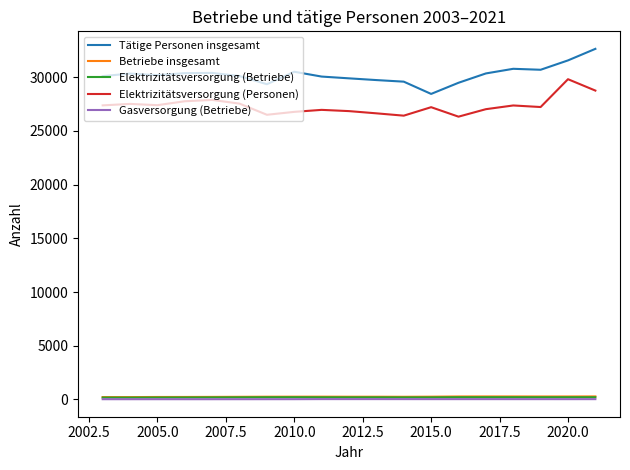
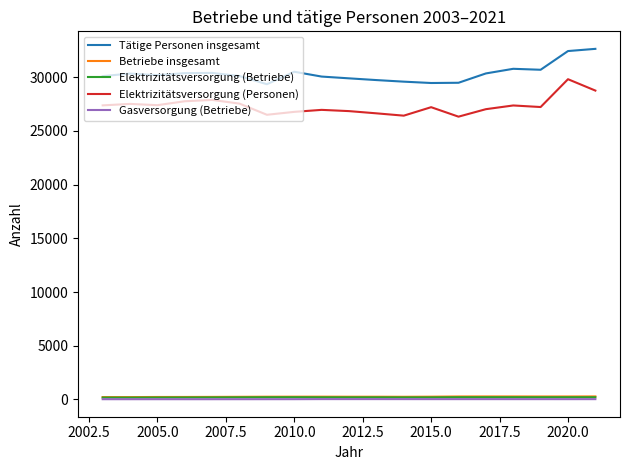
Tätige Personen insgesamt, 2015.0: 28400 -> 29500
Tätige Personen insgesamt, 2020.0: 31600 -> 32400
